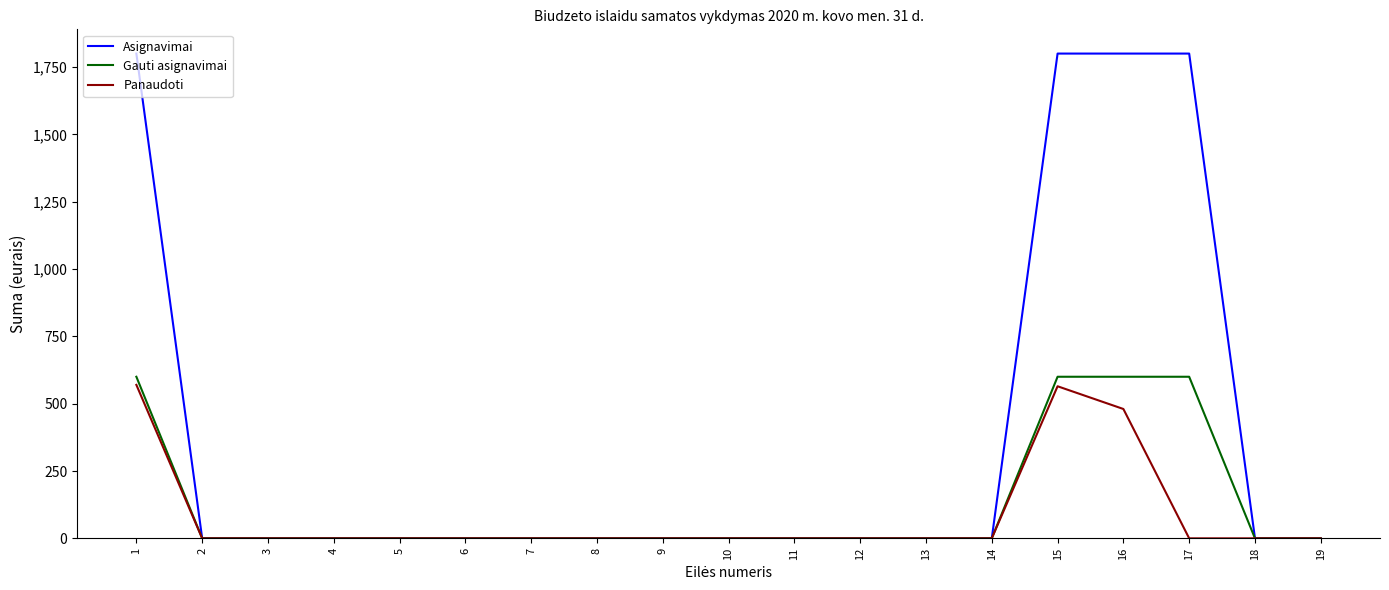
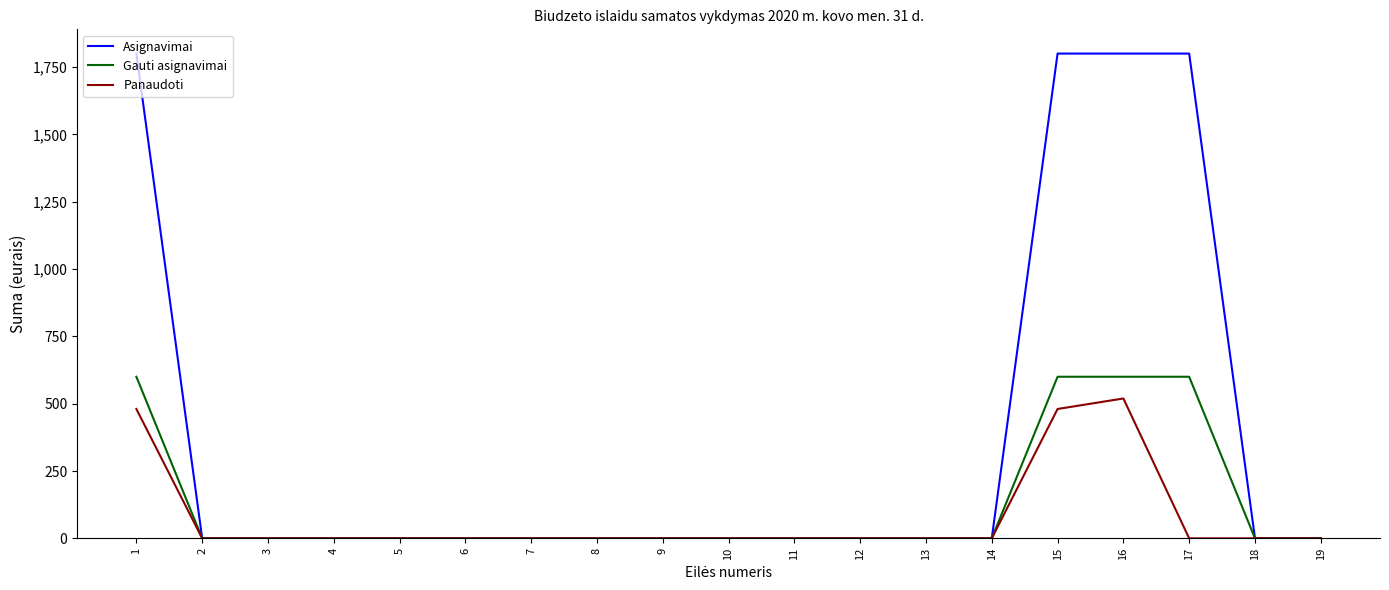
Panaudoti, 1: 570 -> 480
Panaudoti, 15: 560 -> 480
Panaudoti, 16: 480 -> 520
